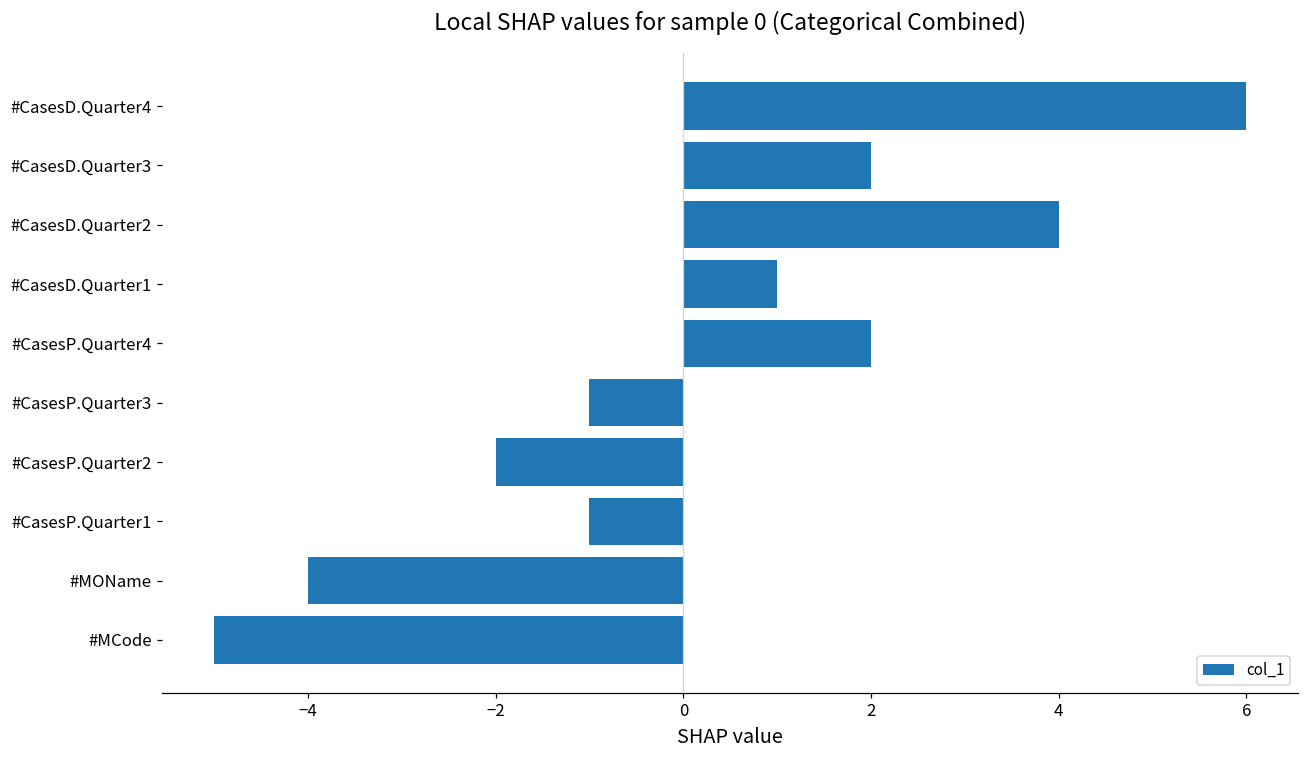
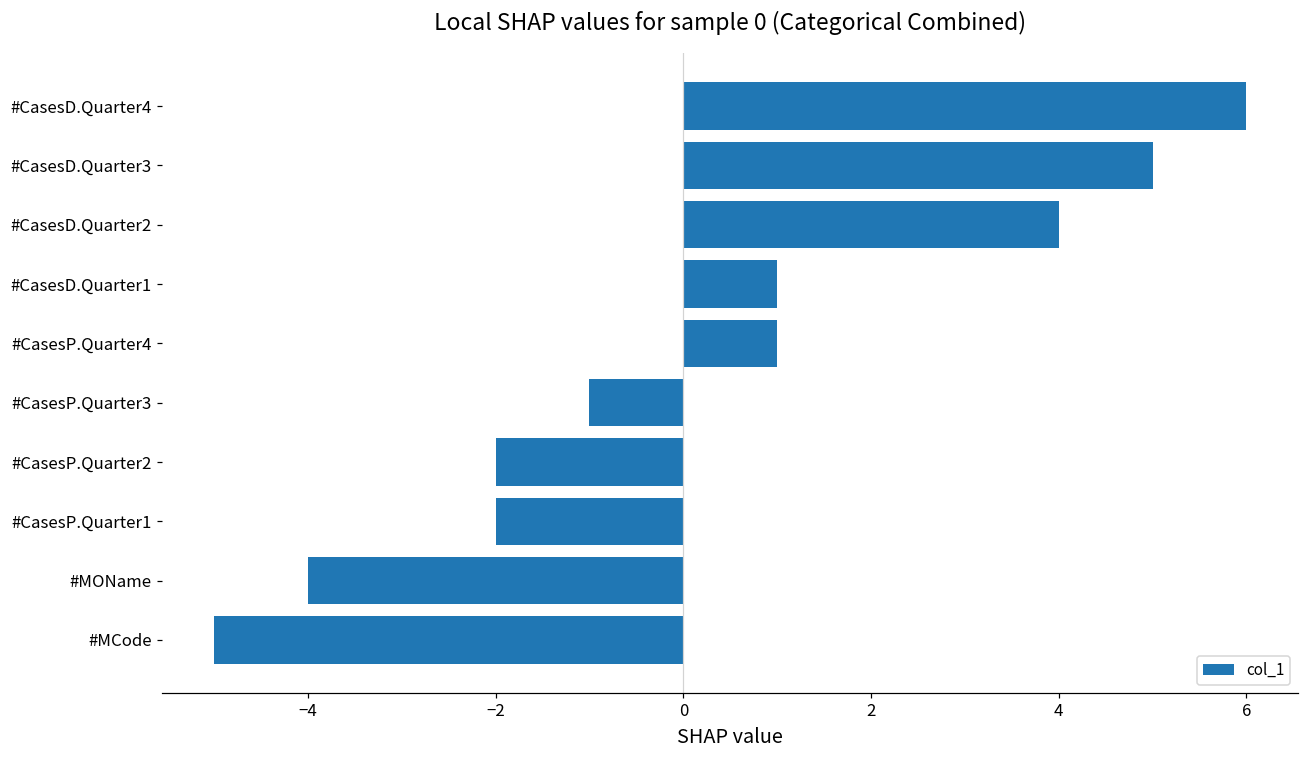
#CasesD.Quarter3: 2.0 -> 5.0
#CasesP.Quarter4: 2.0 -> 1.0
#CasesP.Quarter1: -1.0 -> -2.0
